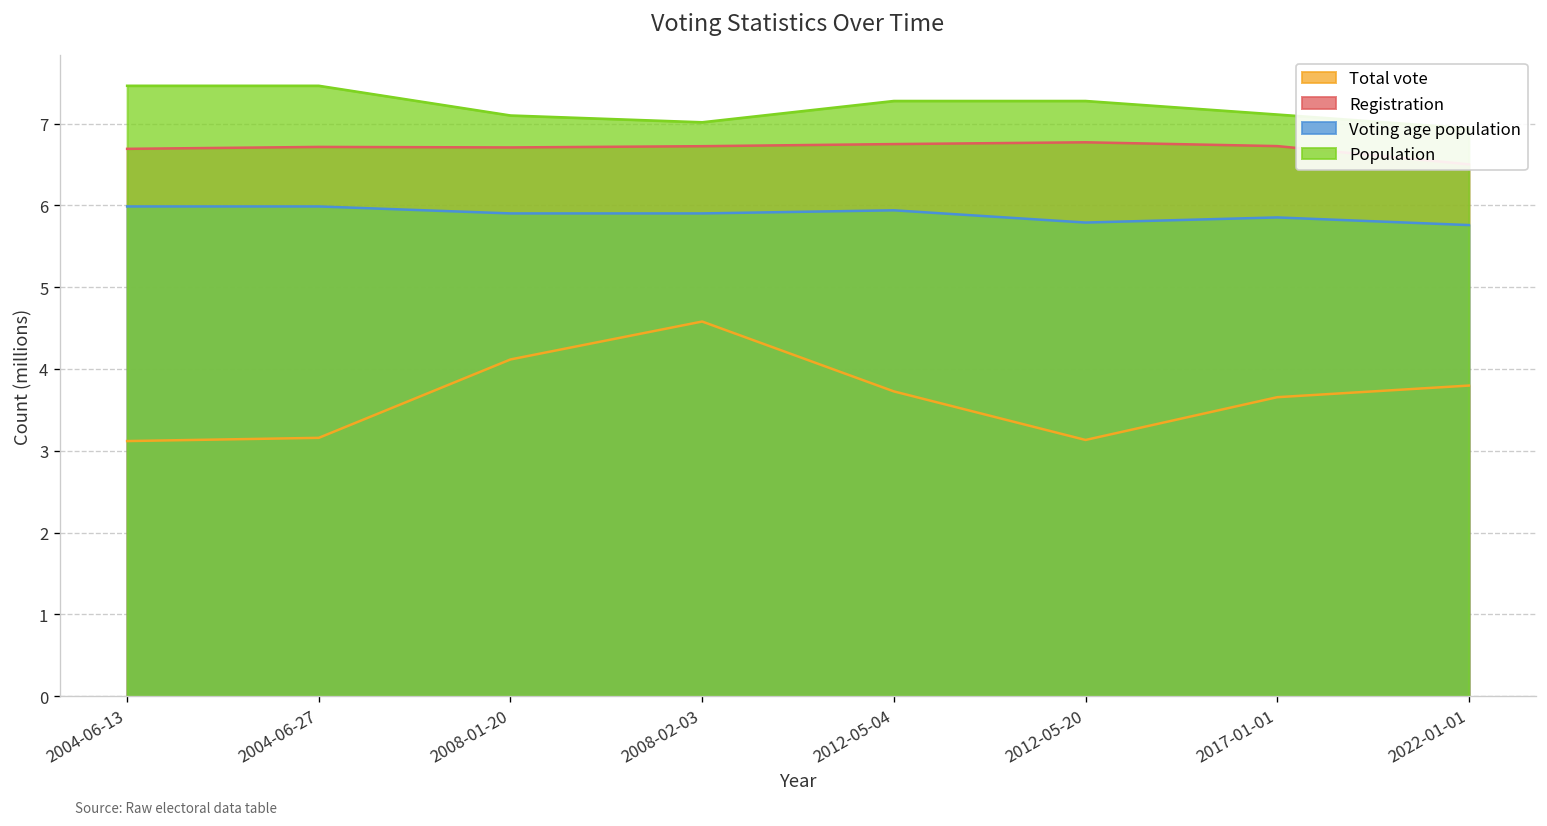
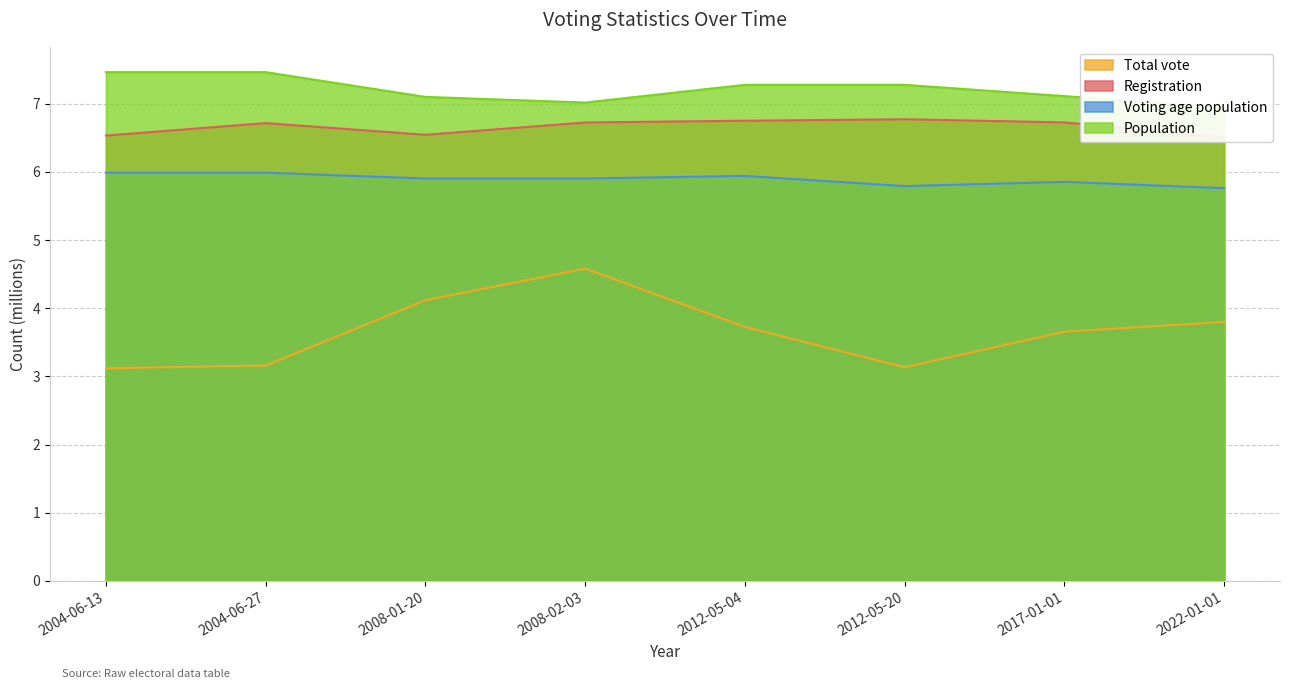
Registration, 2004-06-13: 6.7 -> 6.5
Registration, 2008-01-20: 6.7 -> 6.5
